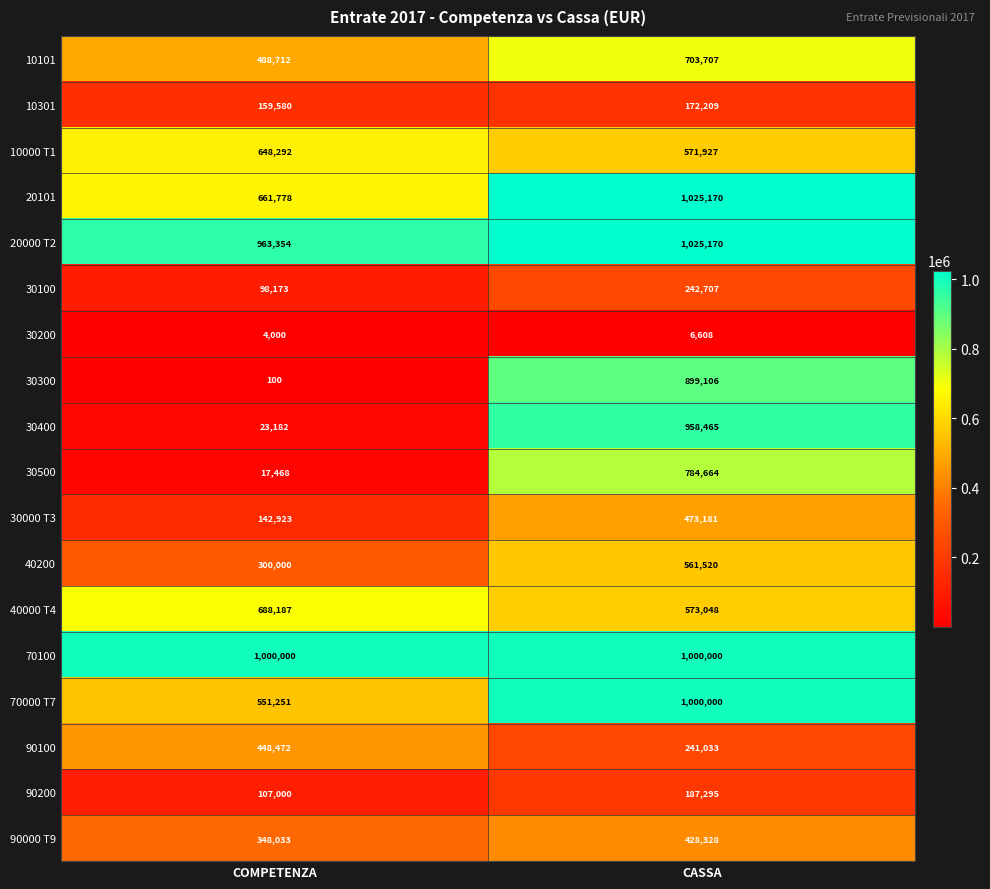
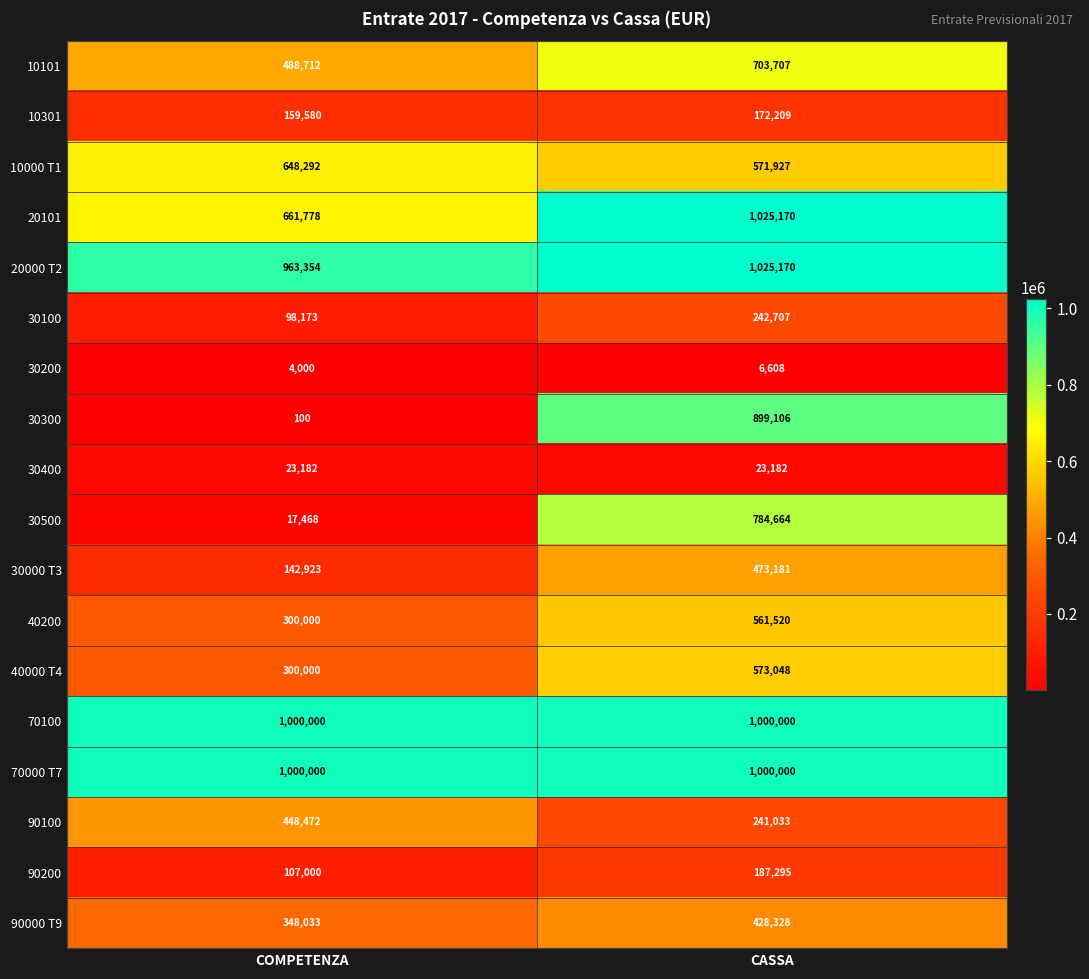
30400, CASSA: 958,465 -> 23,182
40000 T4, COMPETENZA: 688,187 -> 300,000
70000 T7, COMPETENZA: 551,251 -> 1,000,000
